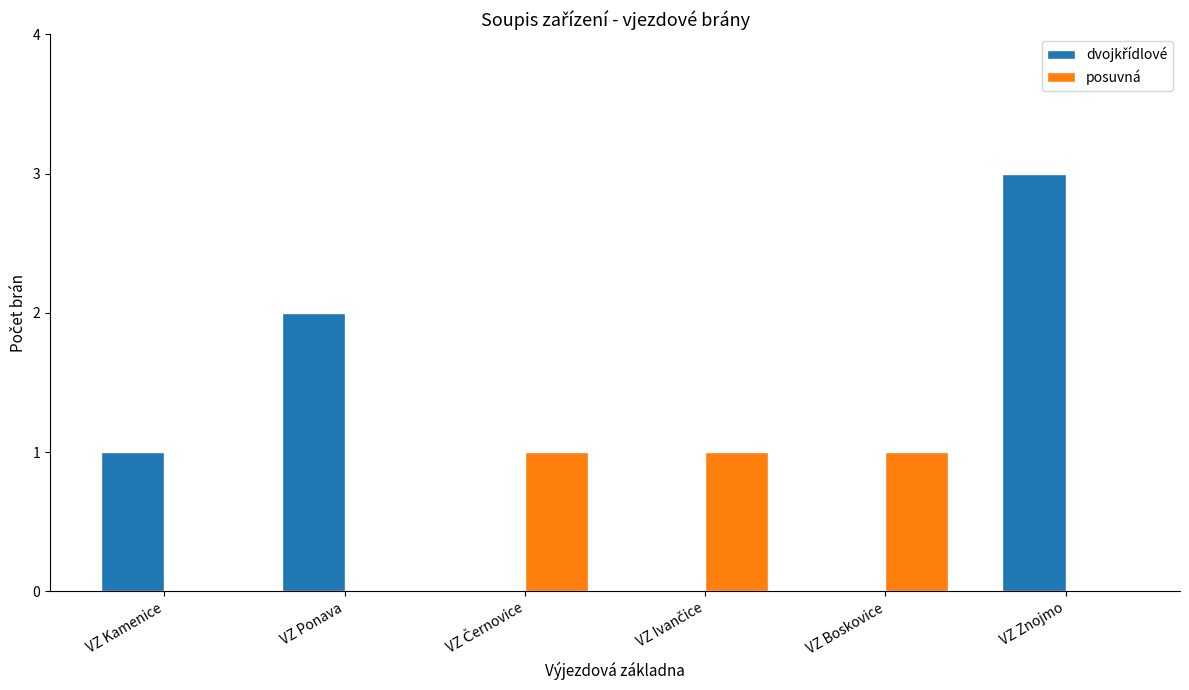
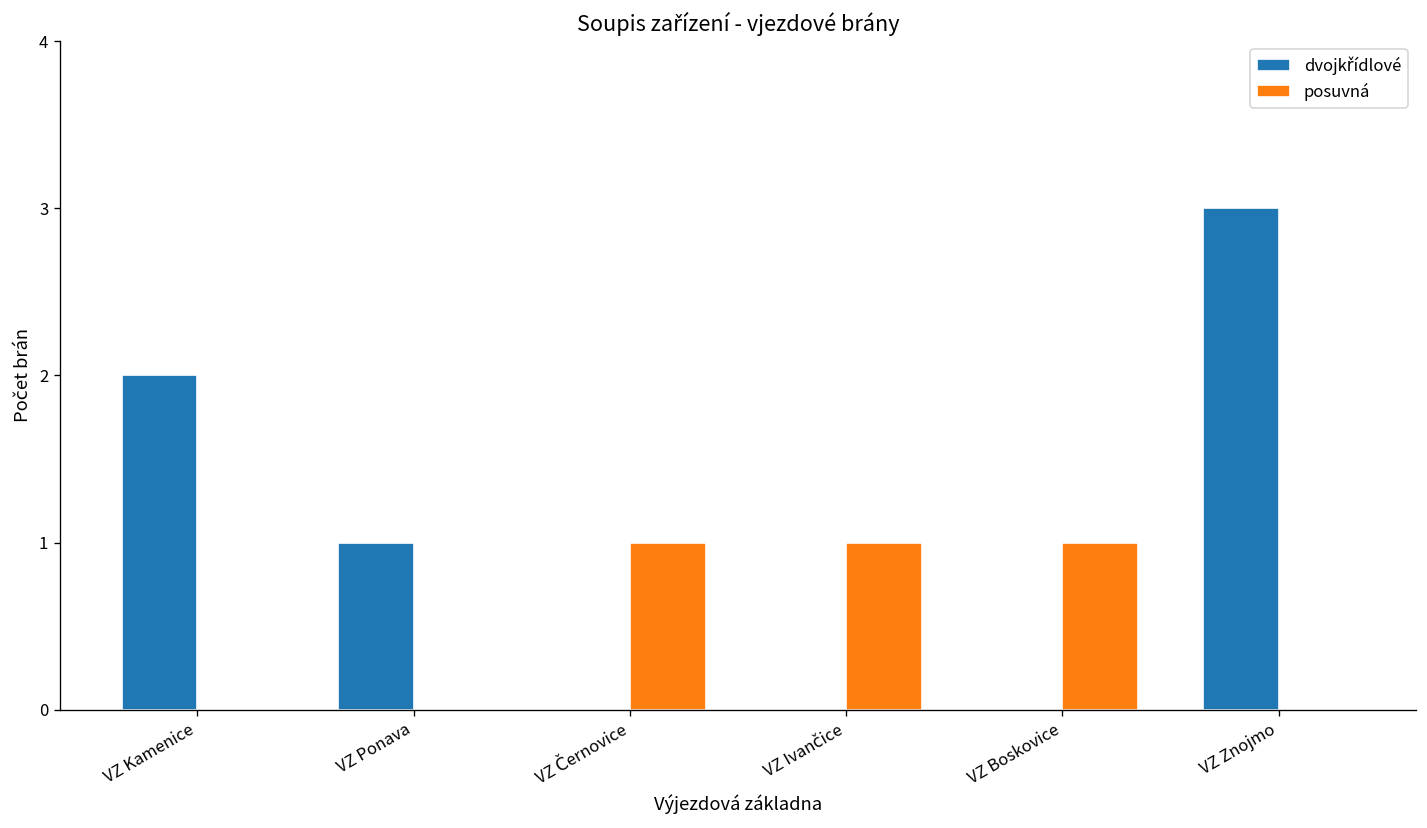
dvojkřídlové, VZ Kamenice: 1 -> 2
dvojkřídlové, VZ Ponava: 2 -> 1
